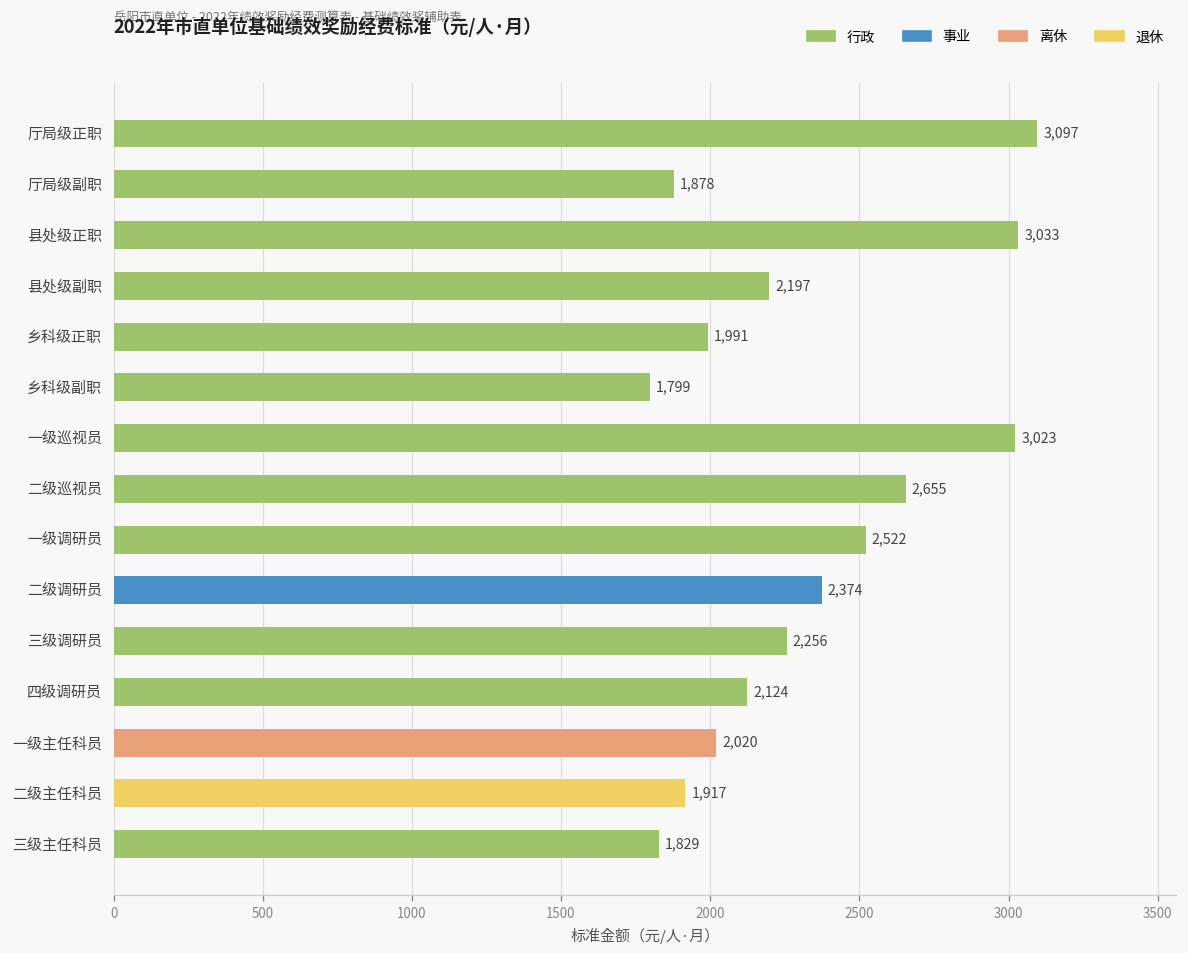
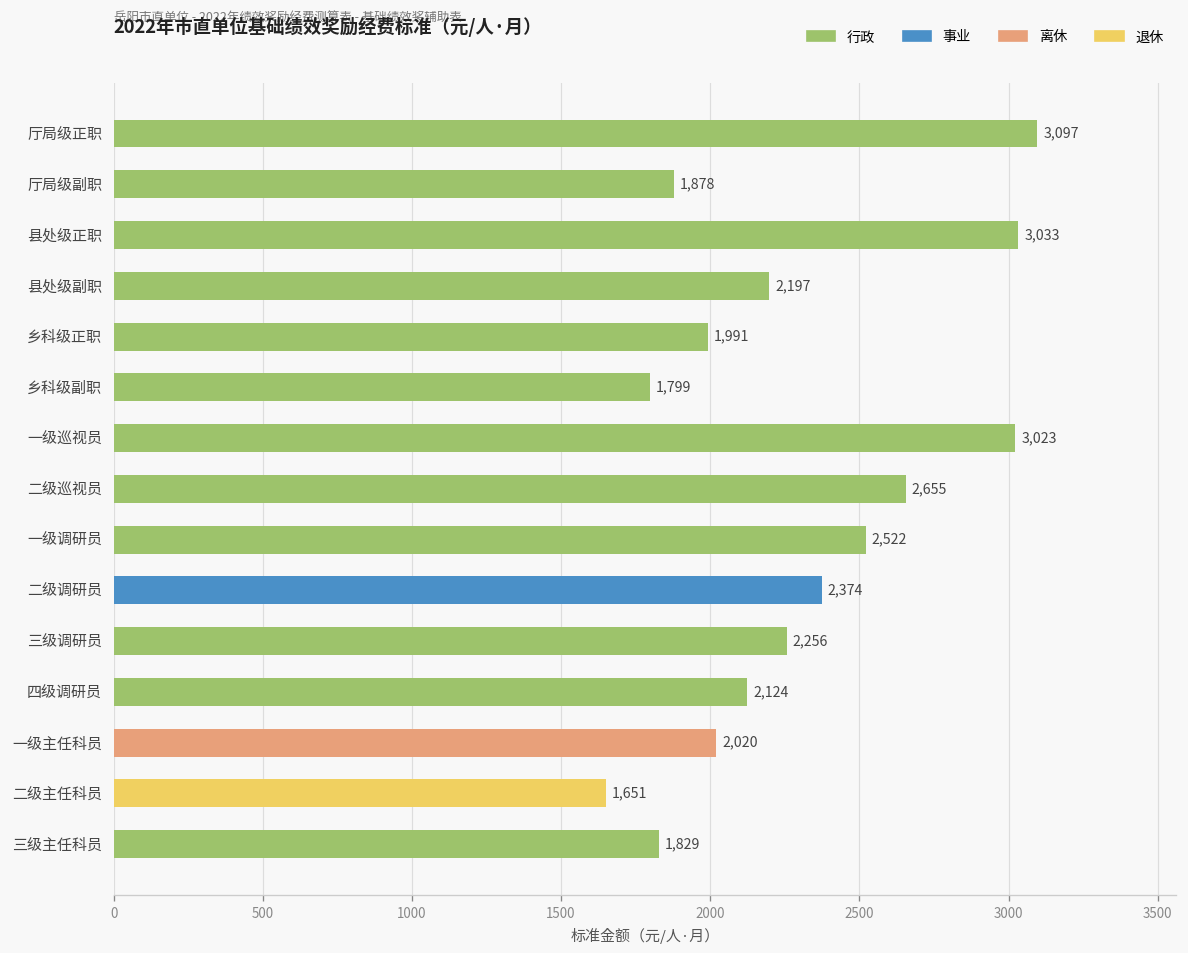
二级主任科员: 1,917 -> 1,651
